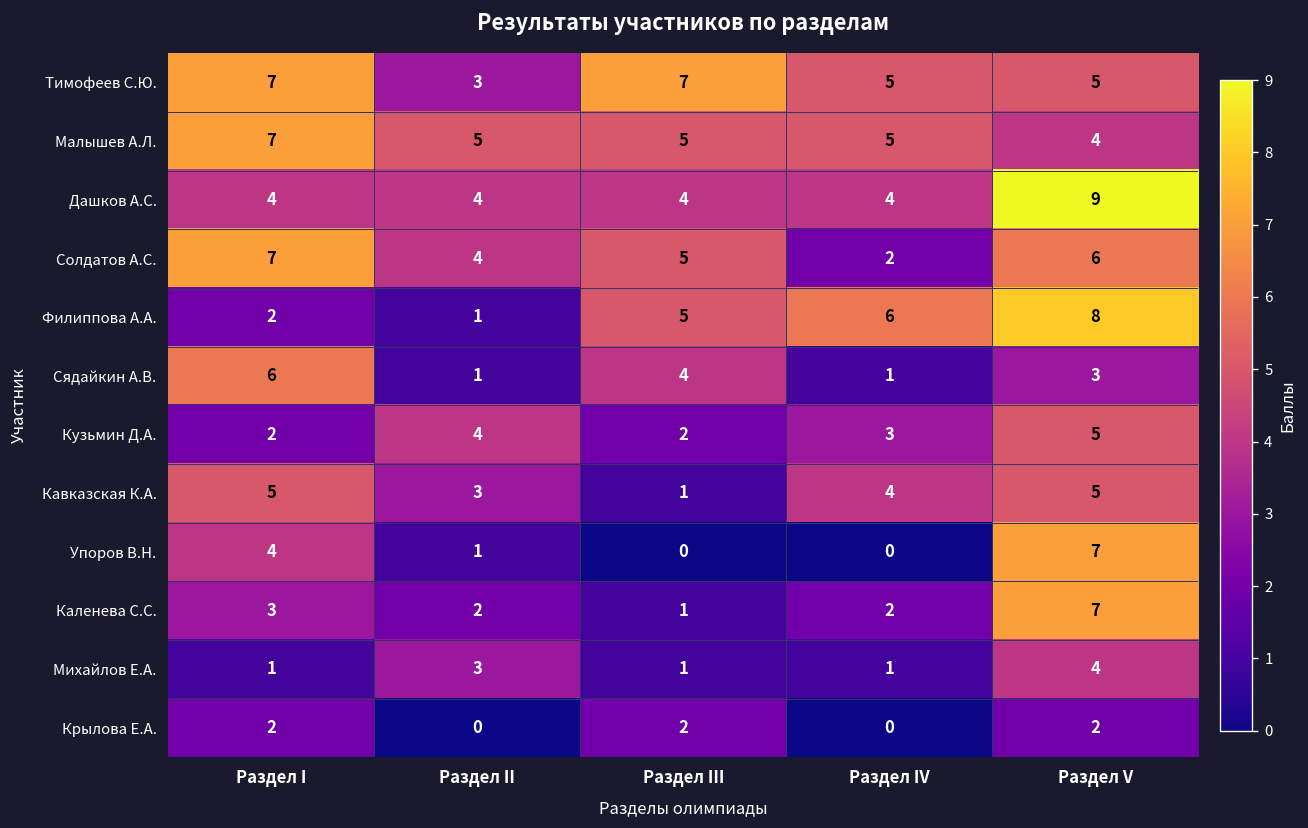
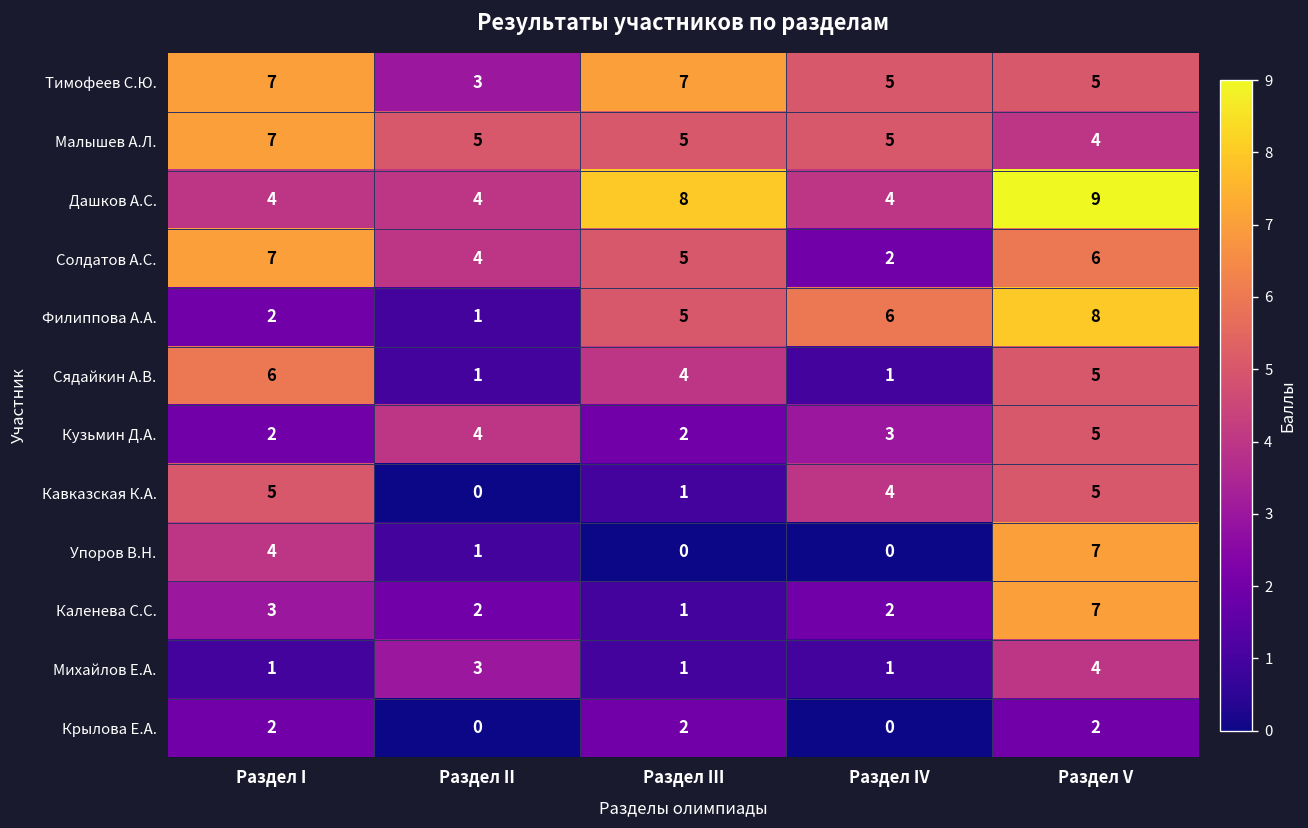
Дашков А.С., Раздел III: 4 -> 8
Сядайкин А.В., Раздел V: 3 -> 5
Кавказская К.А., Раздел II: 3 -> 0
